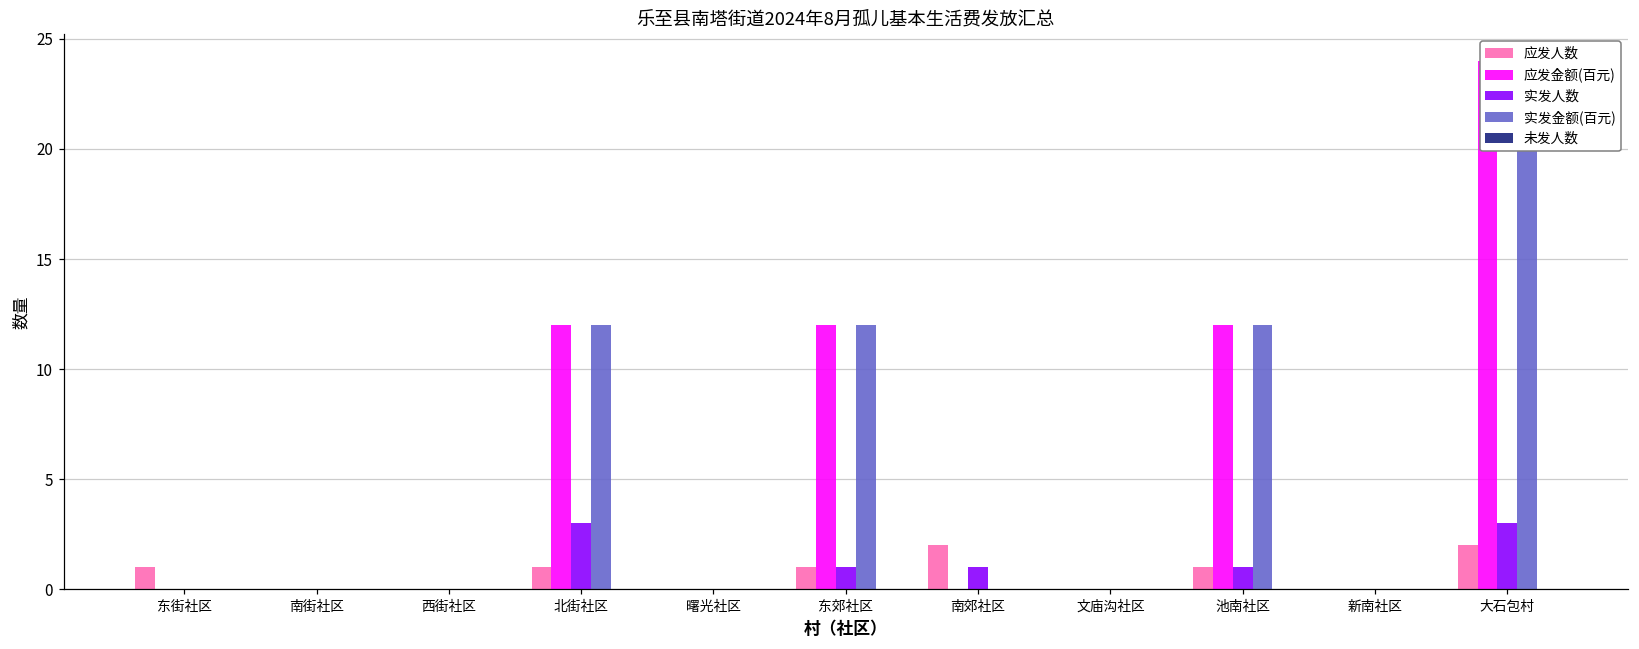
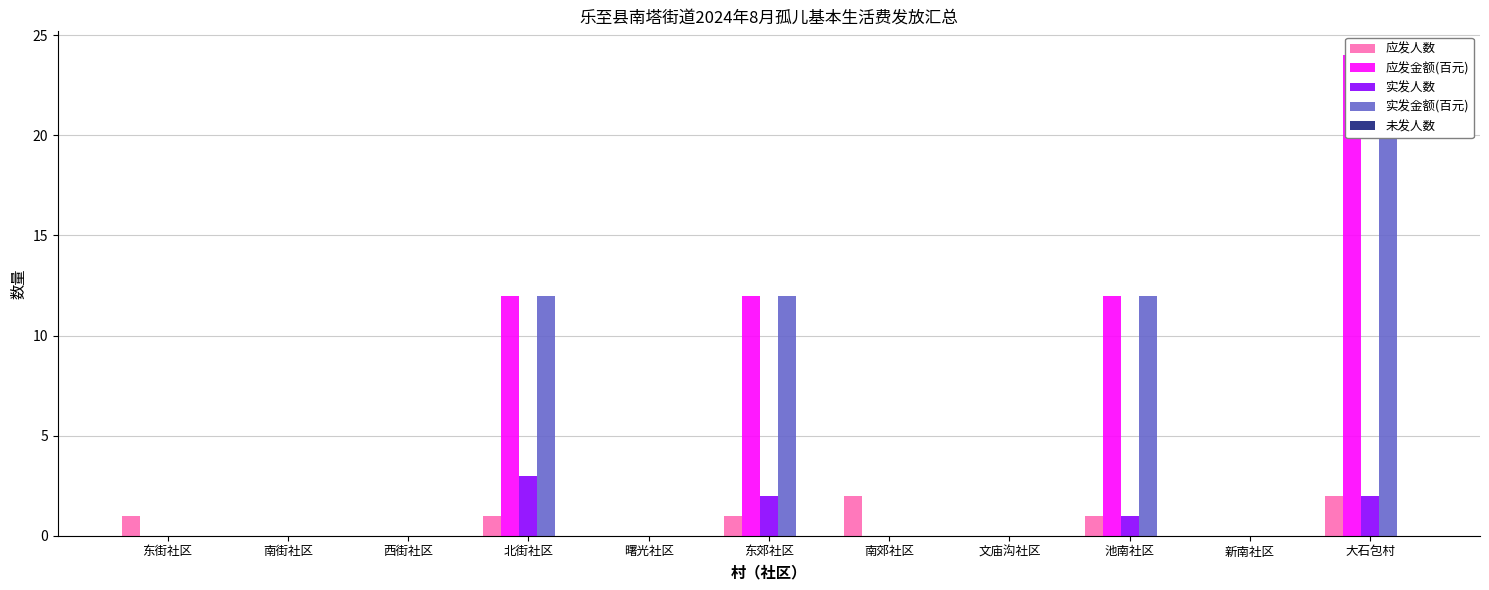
实发人数, 东郊社区: 1 -> 2
实发人数, 南郊社区: 1 -> 0
实发人数, 大石包村: 3 -> 2
